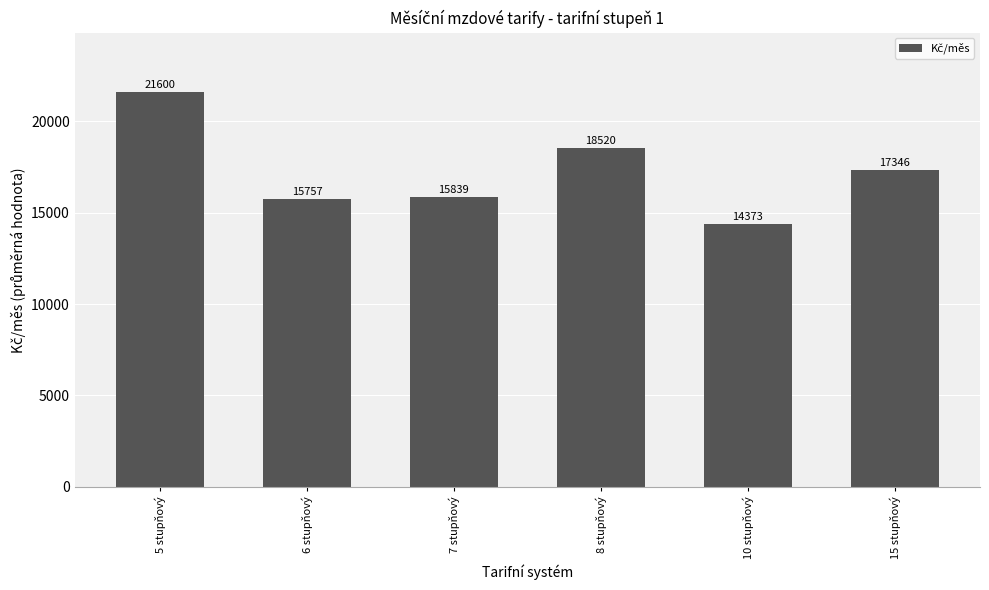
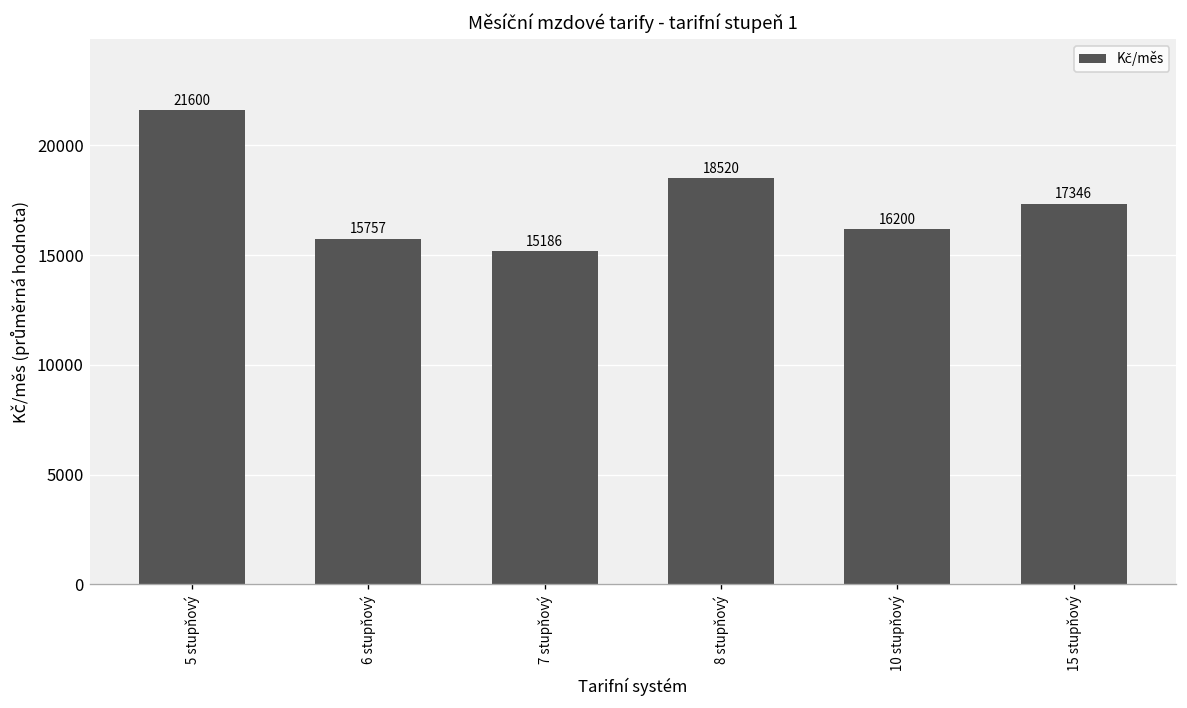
7 stupňový: 15839 -> 15186
10 stupňový: 14373 -> 16200
